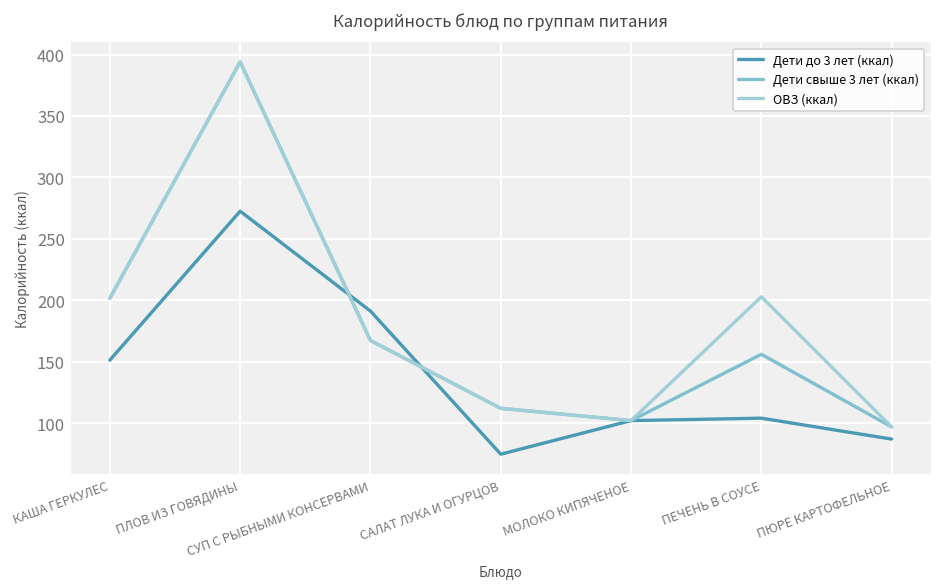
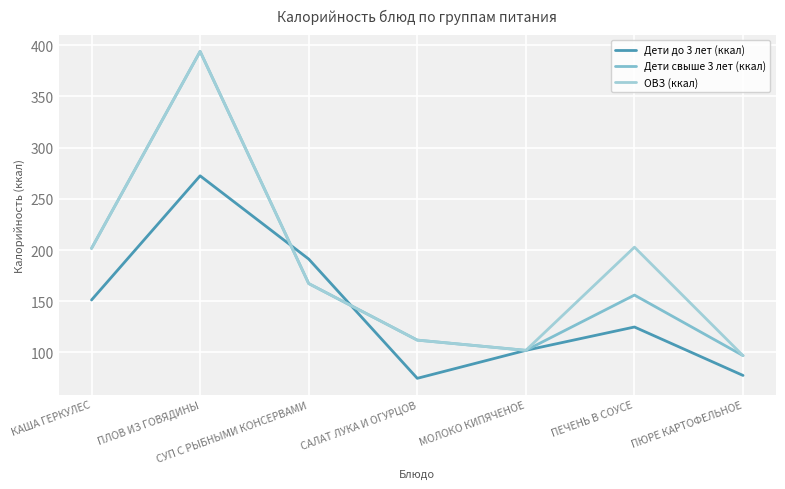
Дети до 3 лет (ккал), ПЕЧЕНЬ В СОУСЕ: 104 -> 125
Дети до 3 лет (ккал), ПЮРЕ КАРТОФЕЛЬНОЕ: 87 -> 77
